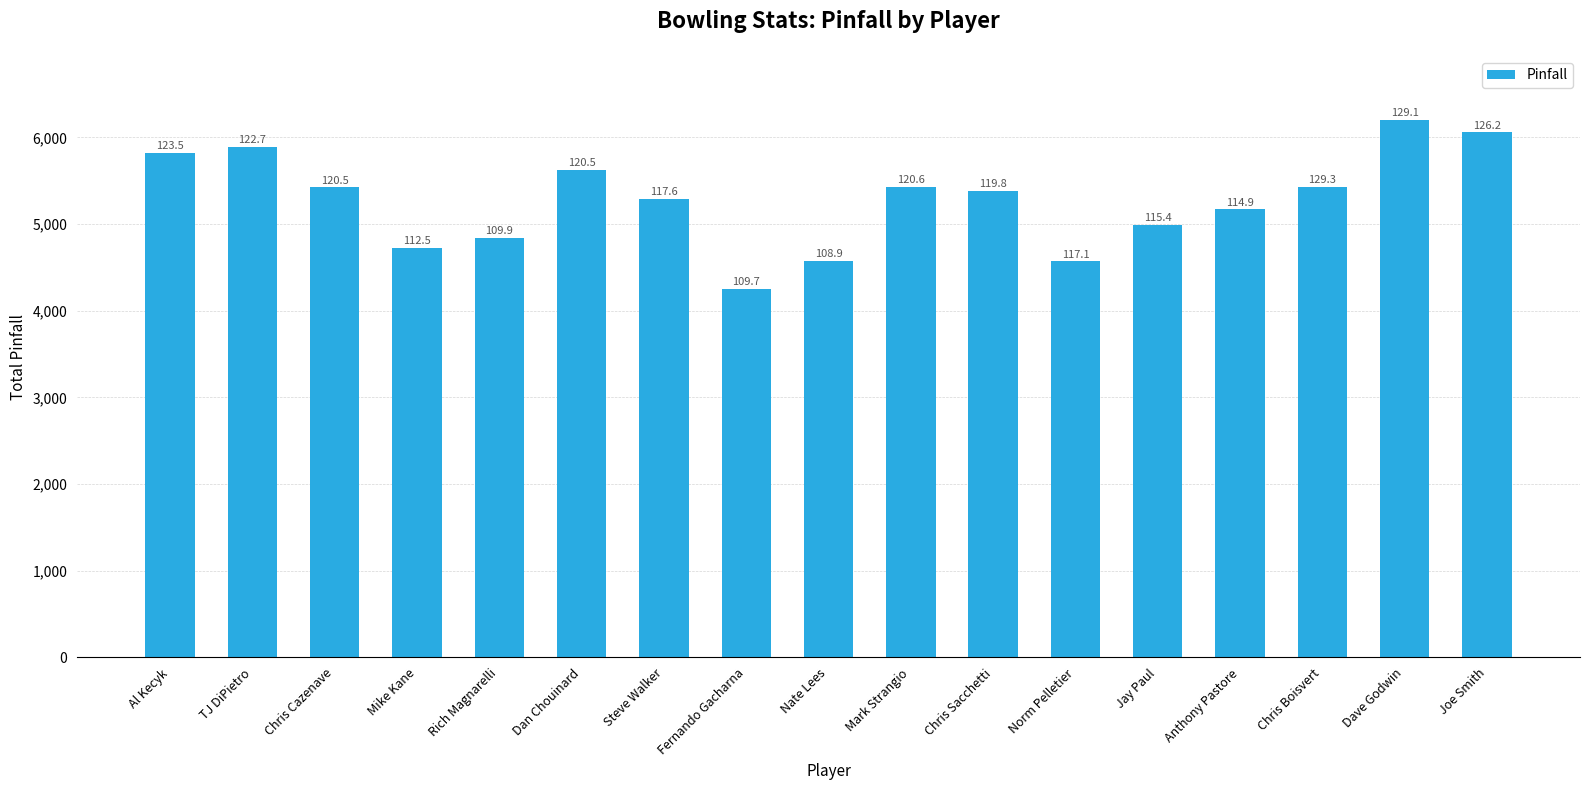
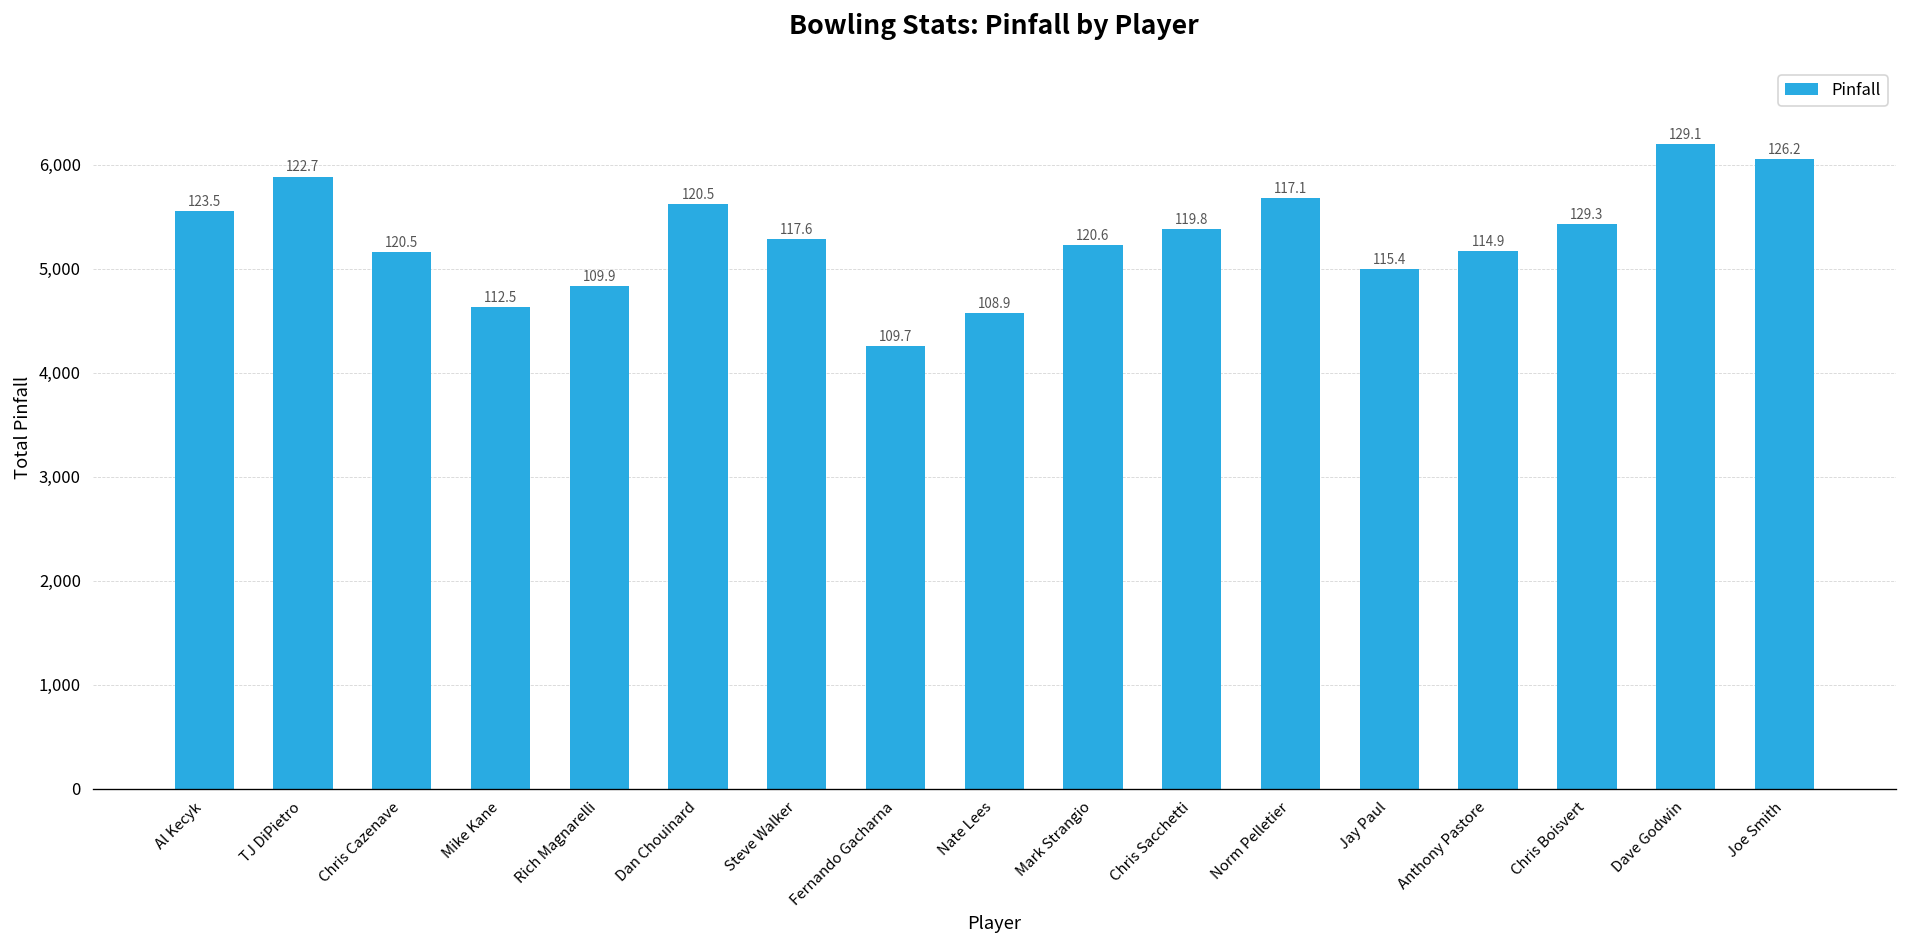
Al Kecyk: 5,800 -> 5,600
Chris Cazenave: 5,400 -> 5,200
Mike Kane: 4,700 -> 4,600
Mark Strangio: 5,400 -> 5,200
Norm Pelletier: 4,600 -> 5,700
